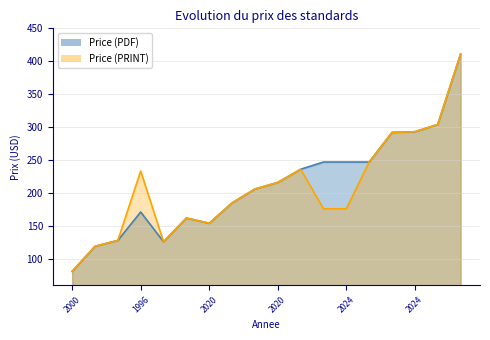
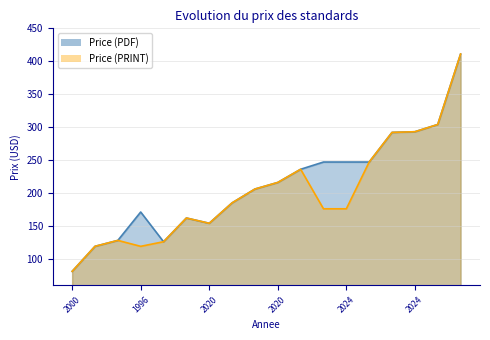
Price (PRINT), 1996: 230 -> 120
